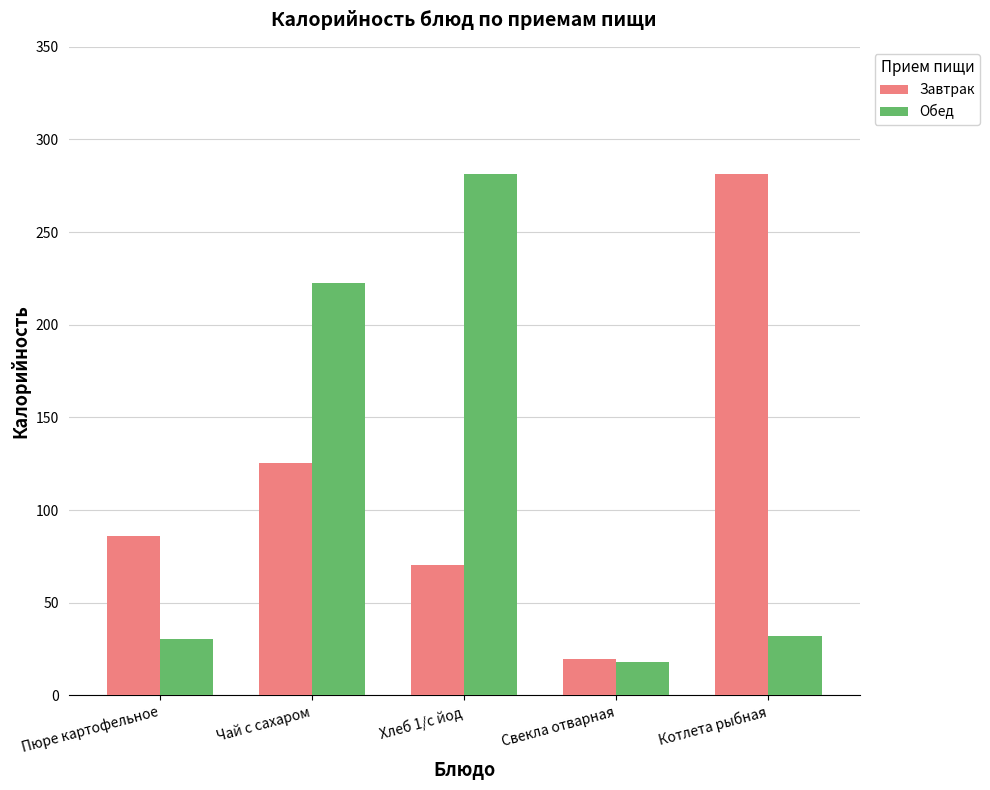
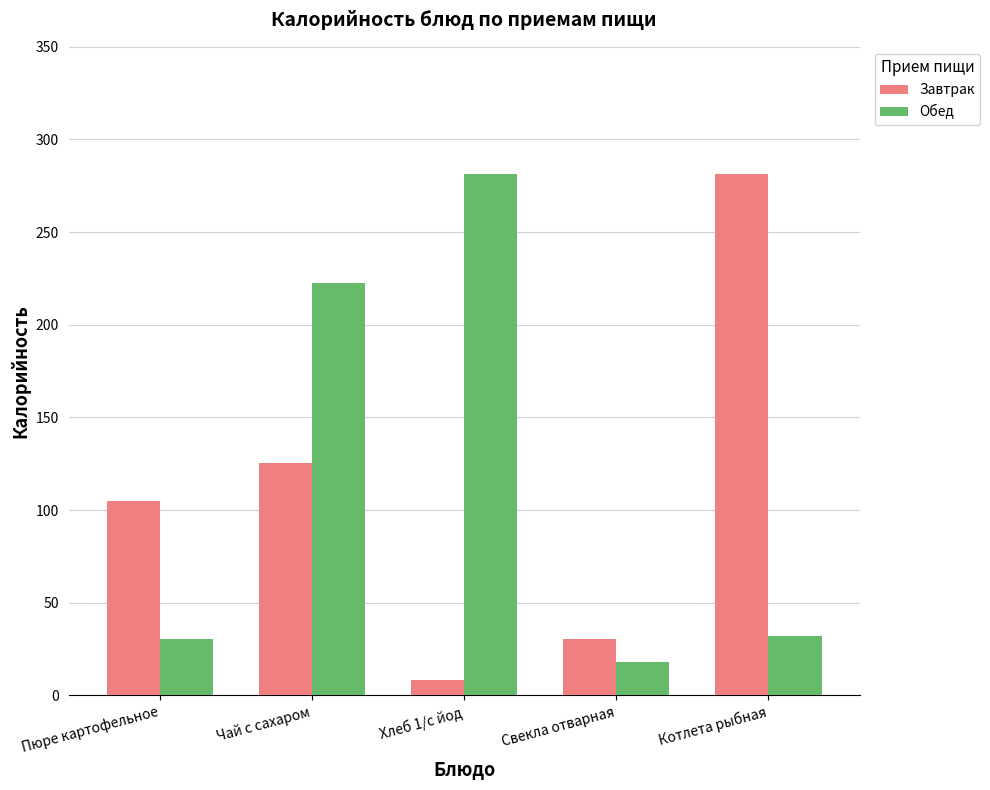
Завтрак, Пюре картофельное: 86 -> 105
Завтрак, Хлеб 1/с йод: 70 -> 8
Завтрак, Свекла отварная: 20 -> 31
